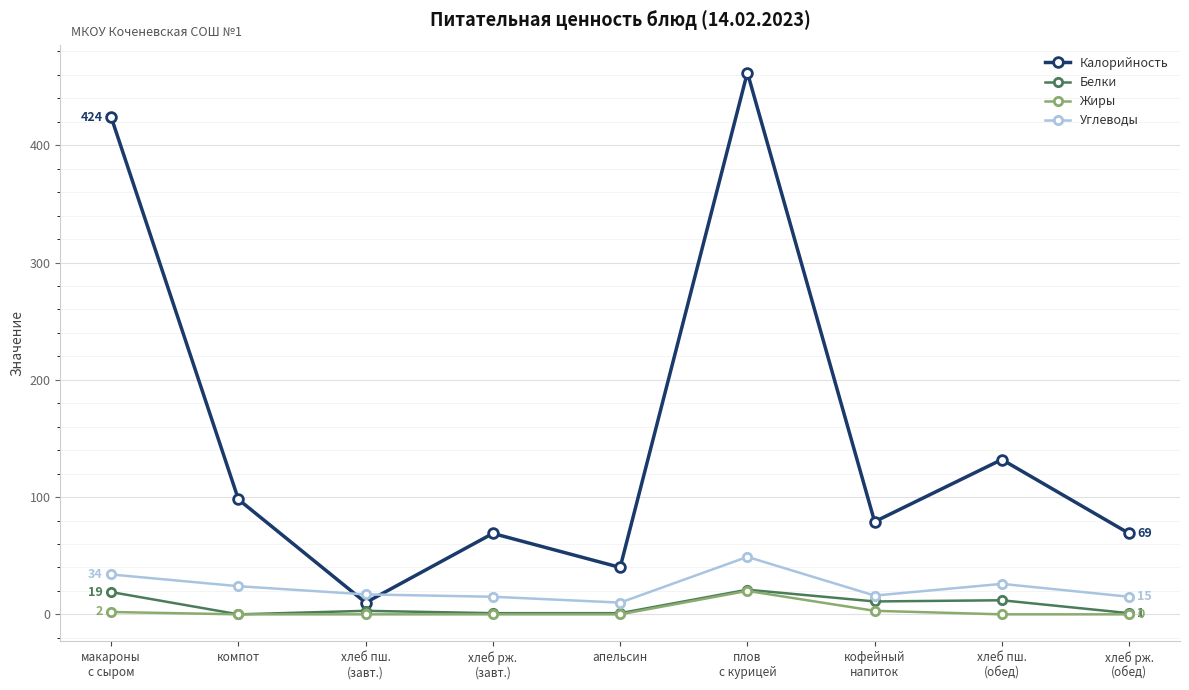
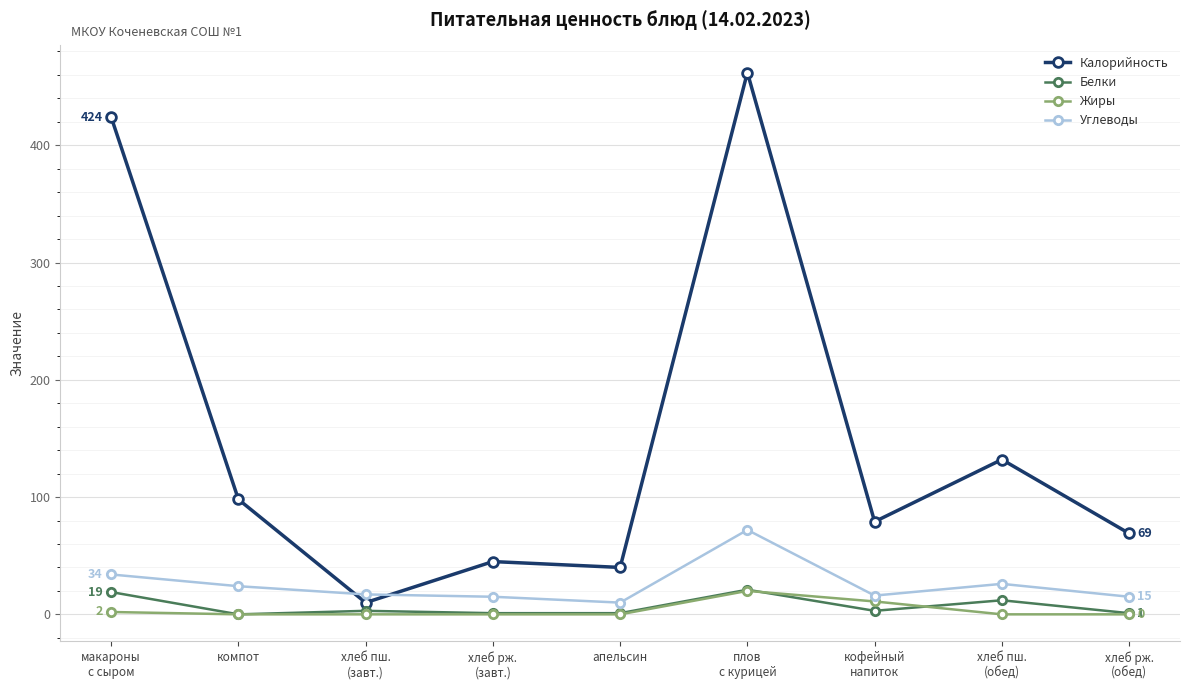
Калорийность, хлеб рж. (завт.): 69 -> 45
Углеводы, плов с курицей: 49 -> 72
Белки, кофейный напиток: 11 -> 3
Жиры, кофейный напиток: 3 -> 11
